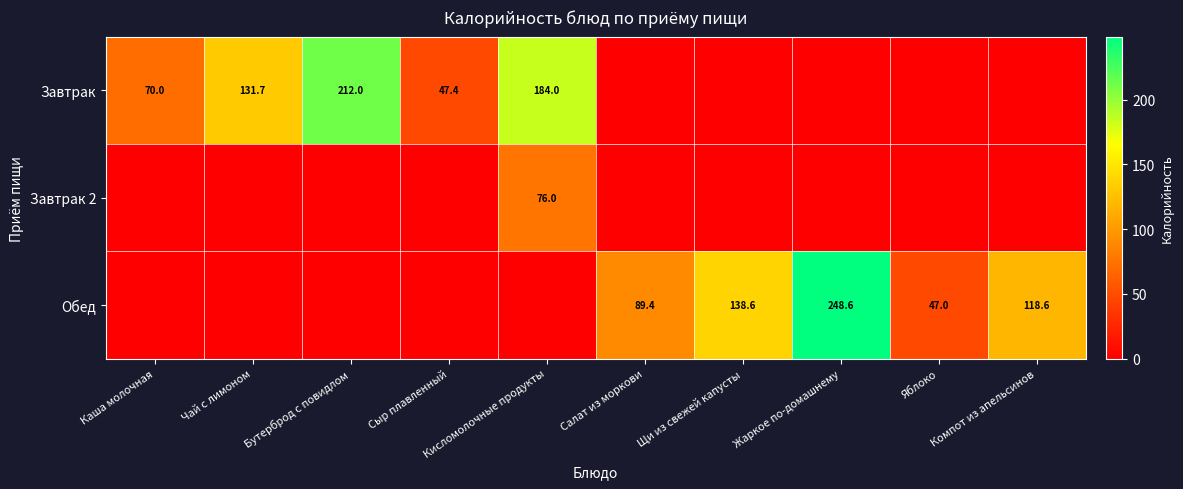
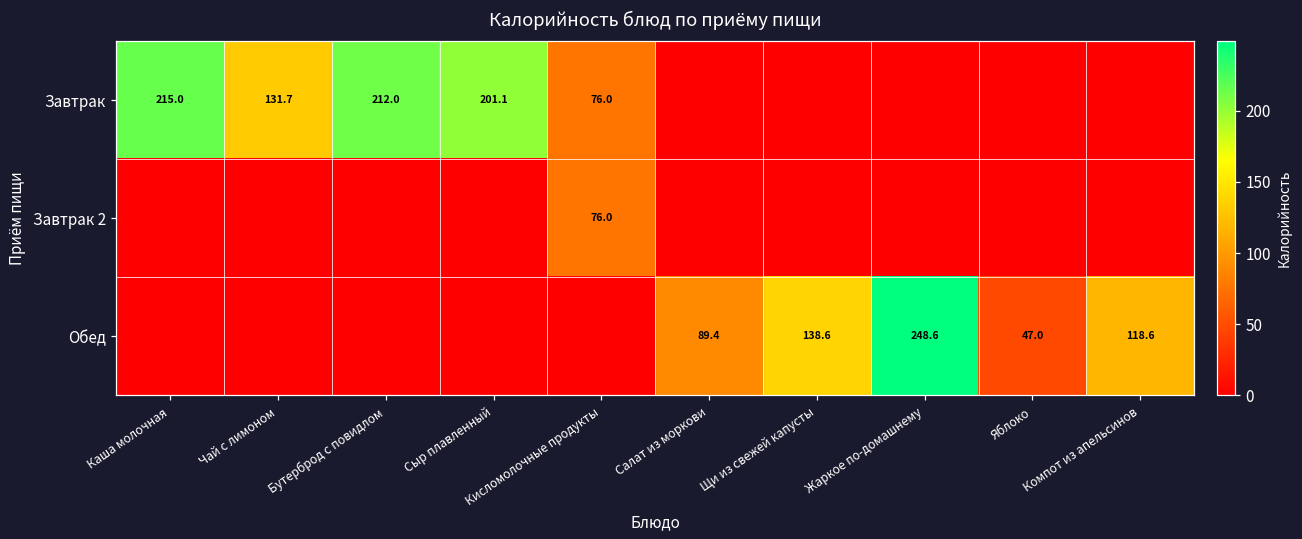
Завтрак, Каша молочная: 70.0 -> 215.0
Завтрак, Сыр плавленный: 47.4 -> 201.1
Завтрак, Кисломолочные продукты: 184.0 -> 76.0
